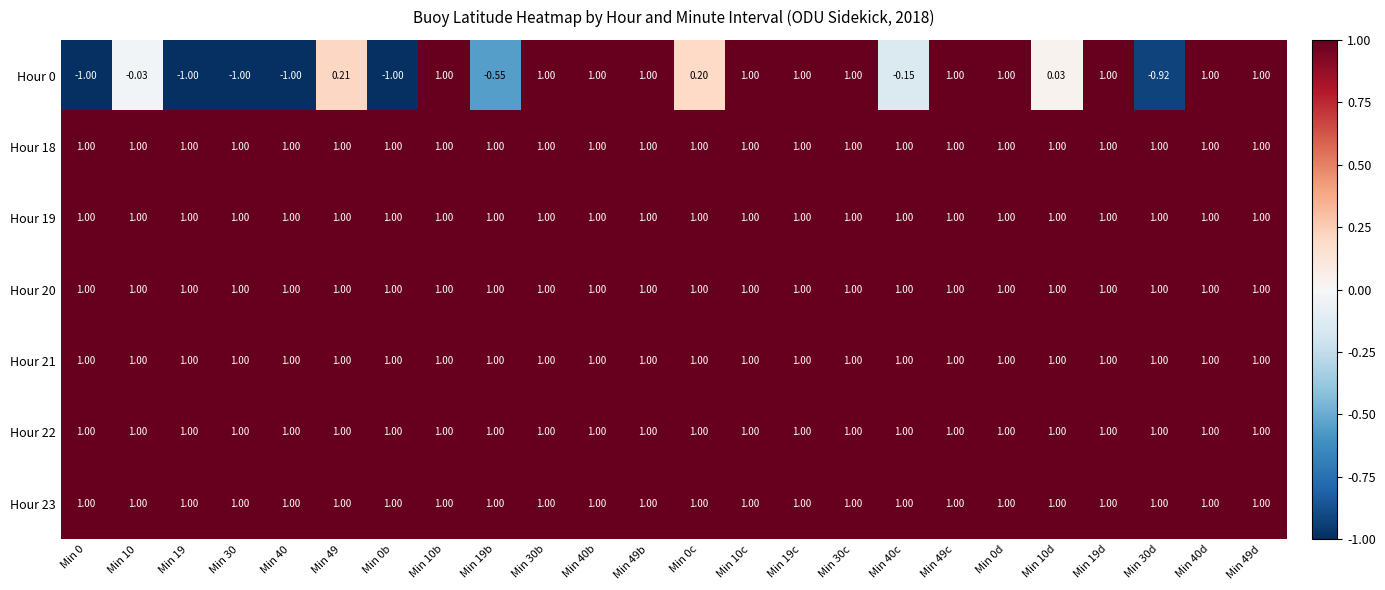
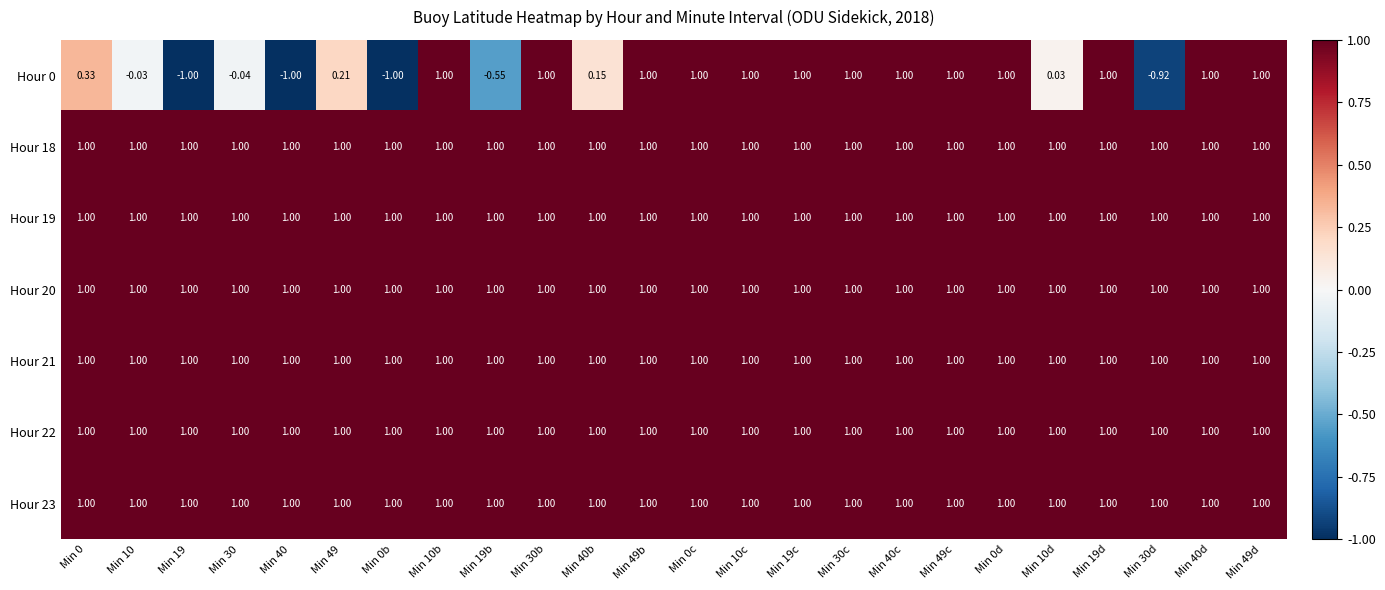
Hour 0, Min 0: -1.00 -> 0.33
Hour 0, Min 30: -1.00 -> -0.04
Hour 0, Min 40b: 1.00 -> 0.15
Hour 0, Min 0c: 0.20 -> 1.00
Hour 0, Min 40c: -0.15 -> 1.00
